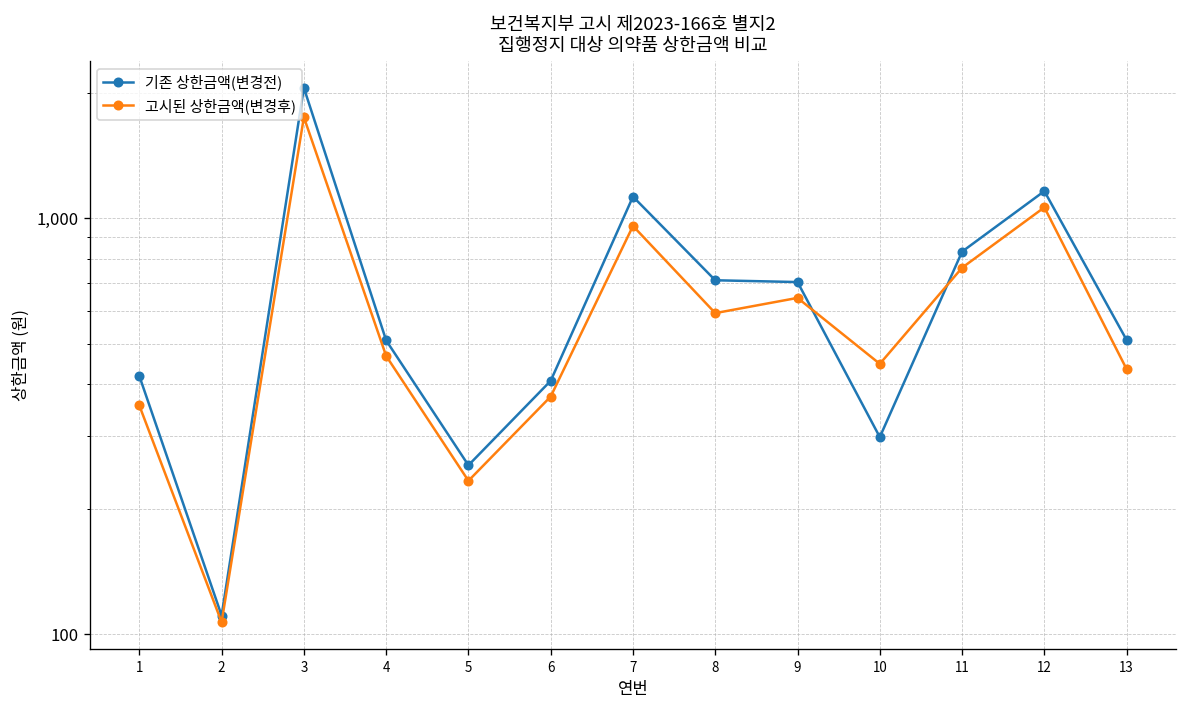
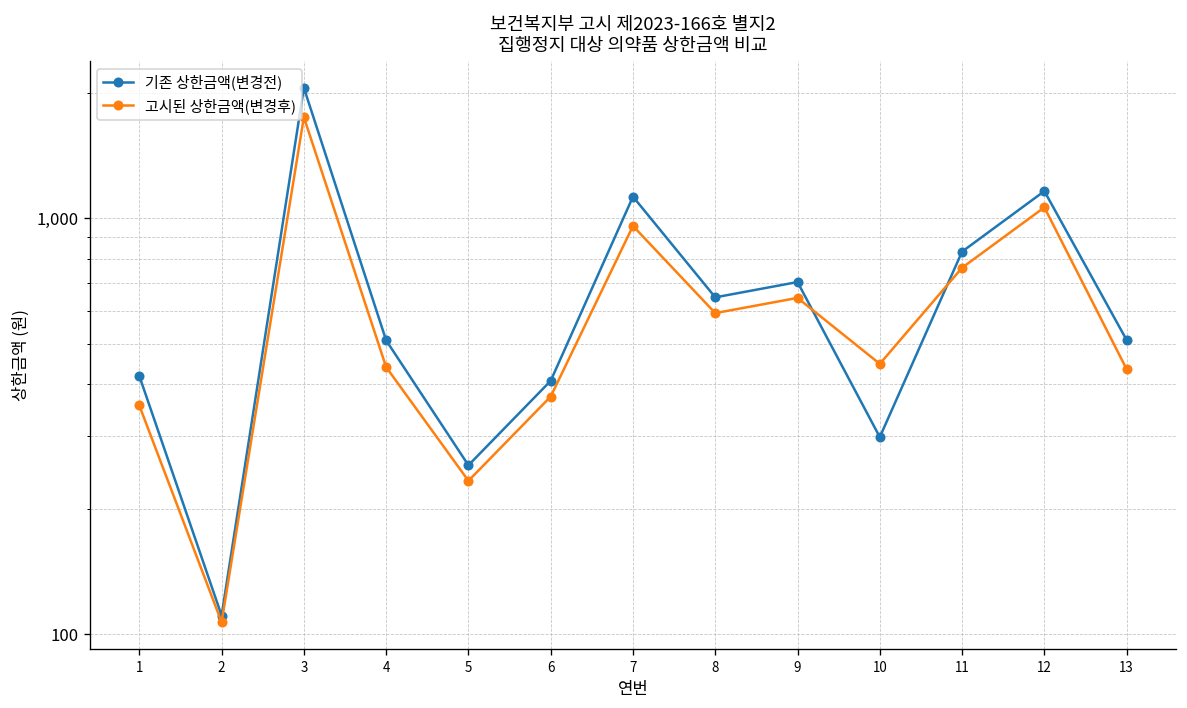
고시된 상한금액(변경후), 4: 470 -> 440
기존 상한금액(변경전), 8: 710 -> 650
